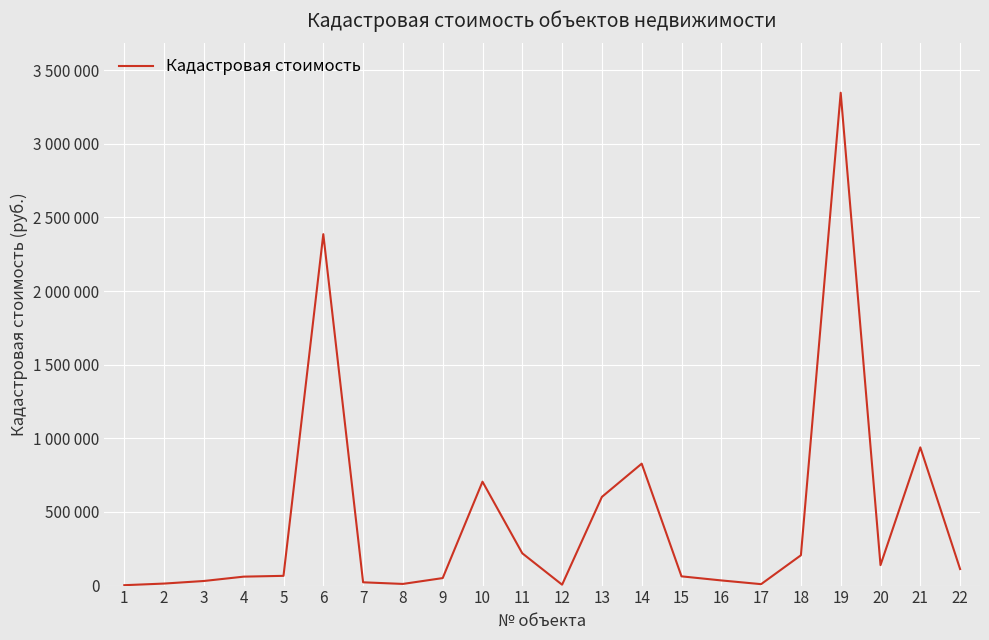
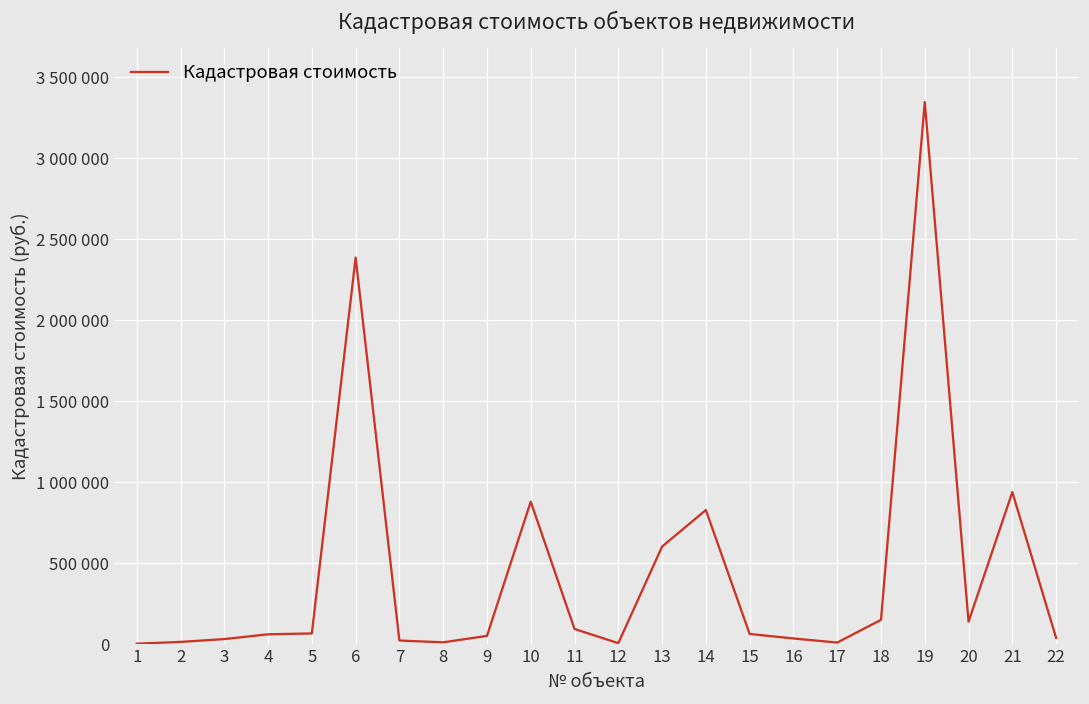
10: 710000 -> 880000
11: 220000 -> 90000
18: 210000 -> 150000
22: 110000 -> 40000
